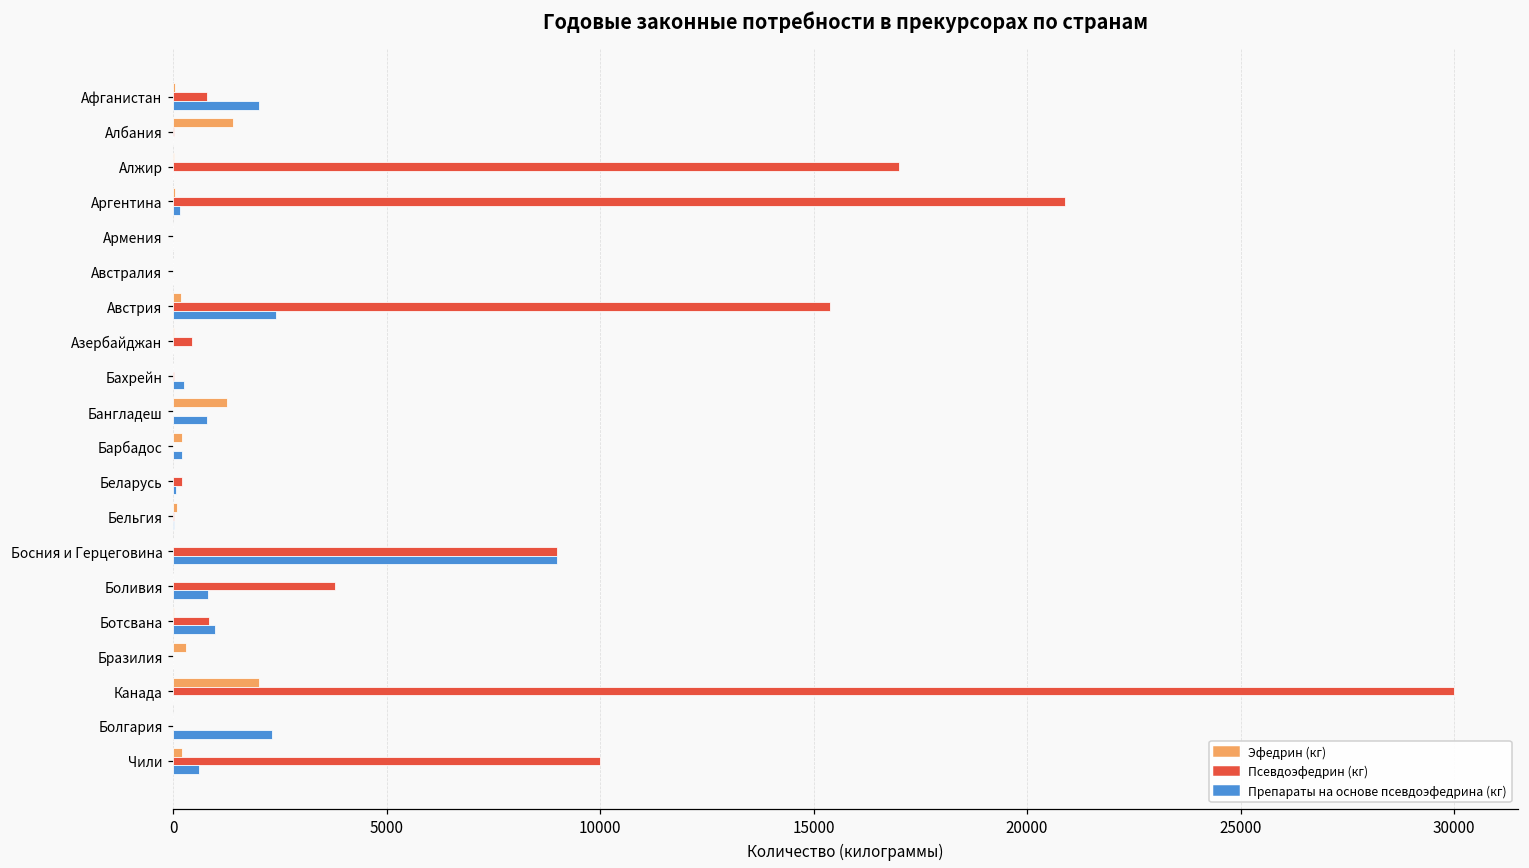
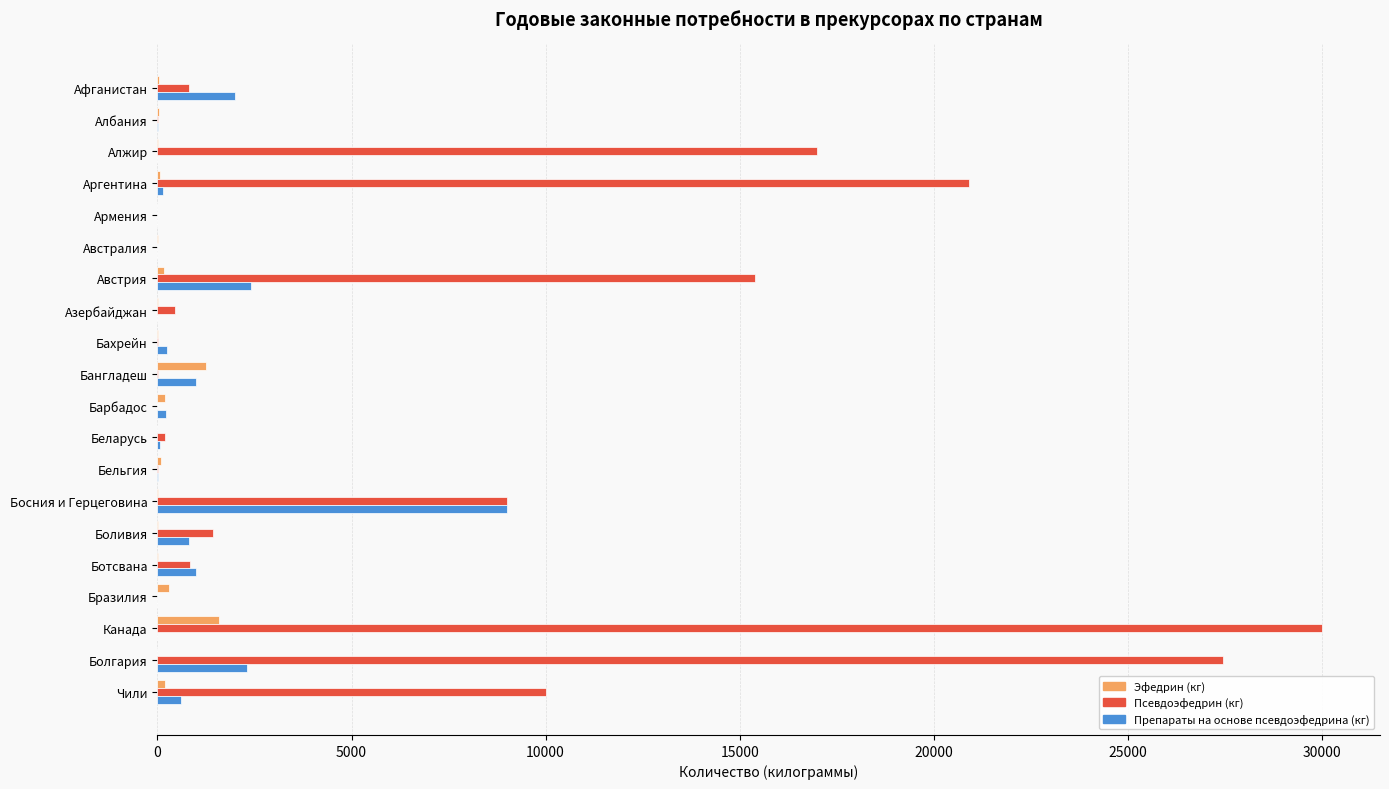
Эфедрин (кг), Албания: 1400 -> 0
Препараты на основе псевдоэфедрина (кг), Бангладеш: 800 -> 1000
Псевдоэфедрин (кг), Боливия: 3800 -> 1400
Эфедрин (кг), Канада: 2000 -> 1600
Псевдоэфедрин (кг), Болгария: 0 -> 27400
